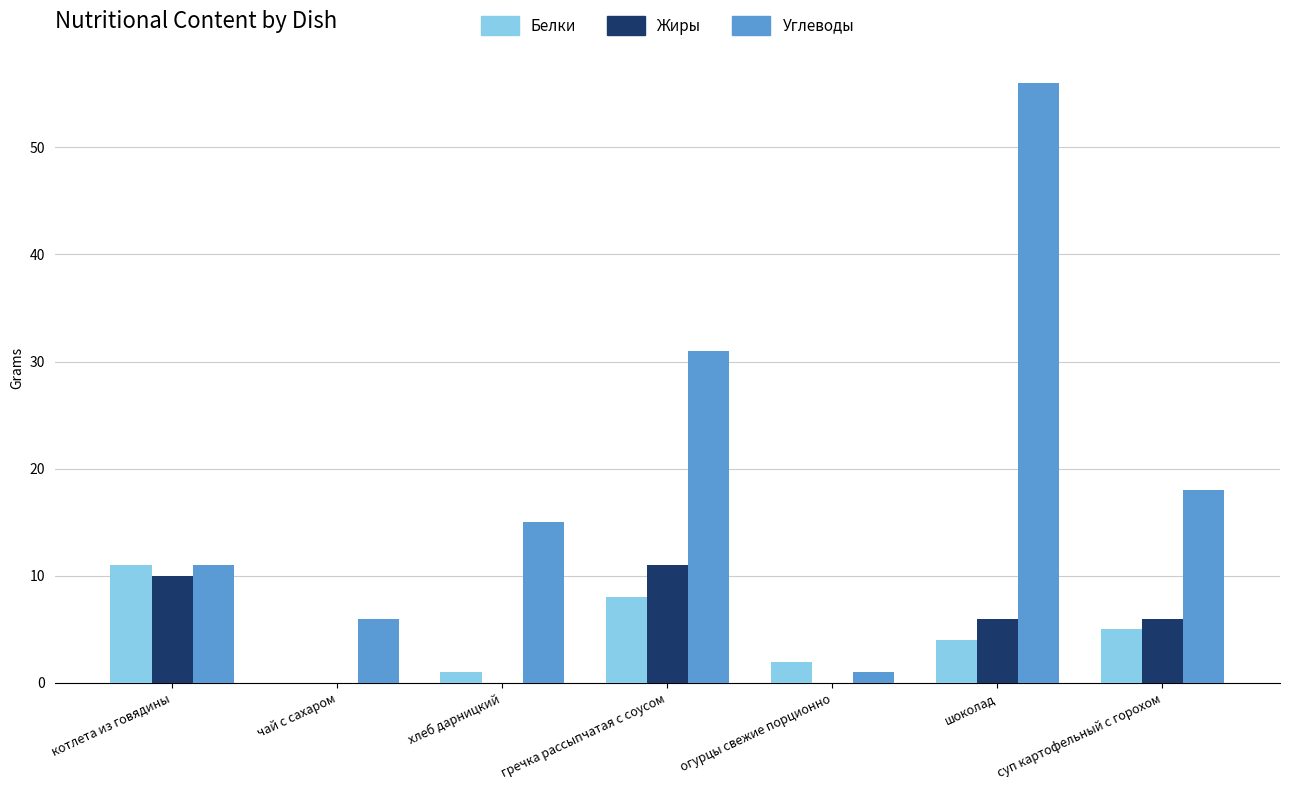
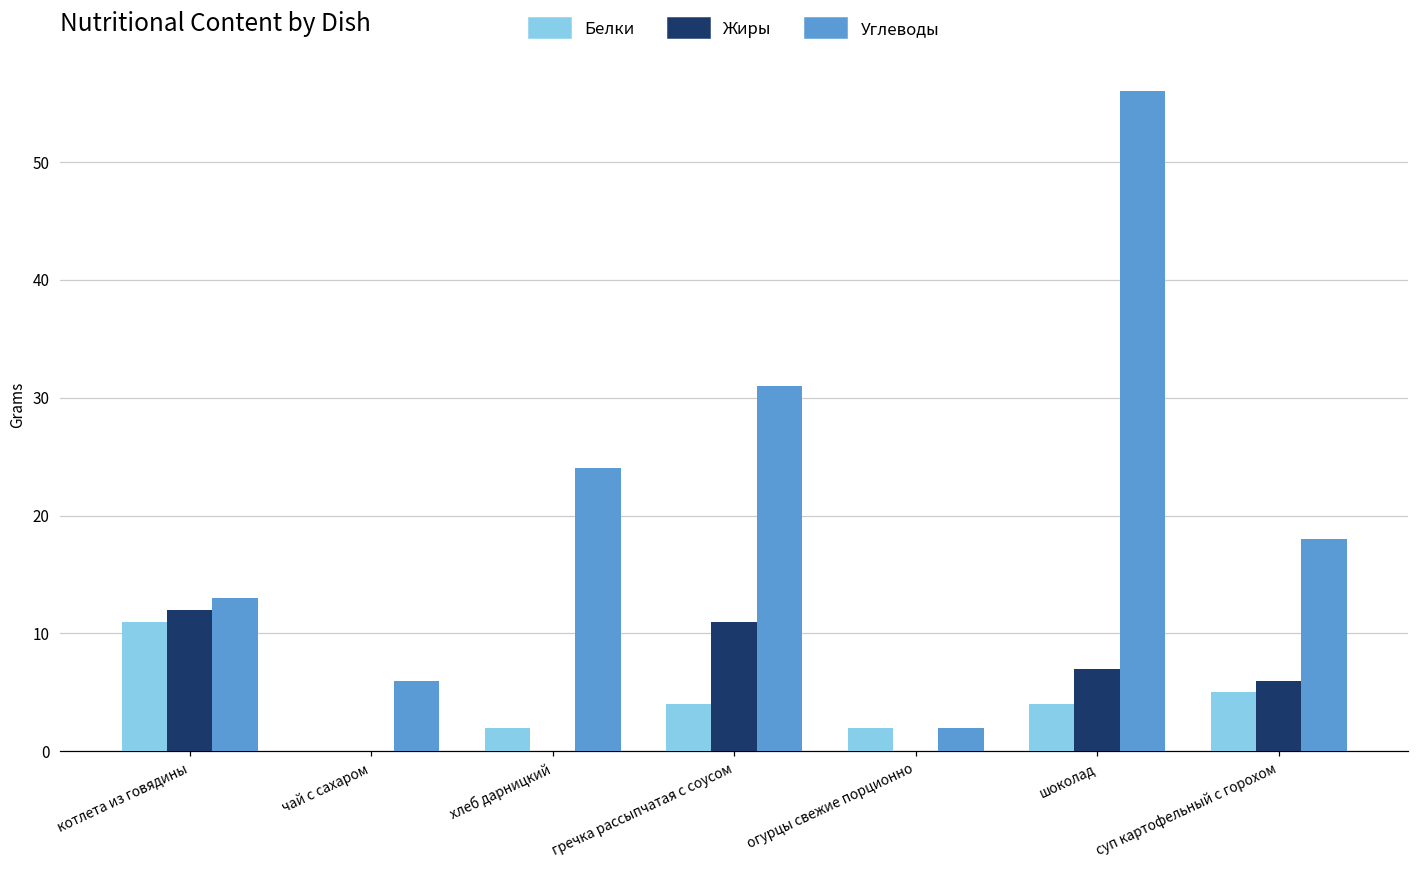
Жиры, котлета из говядины: 10 -> 12
Углеводы, котлета из говядины: 11 -> 13
Белки, хлеб дарницкий: 1 -> 2
Углеводы, хлеб дарницкий: 15 -> 24
Белки, гречка рассыпчатая с соусом: 8 -> 4
Углеводы, огурцы свежие порционно: 1 -> 2
Жиры, шоколад: 6 -> 7
